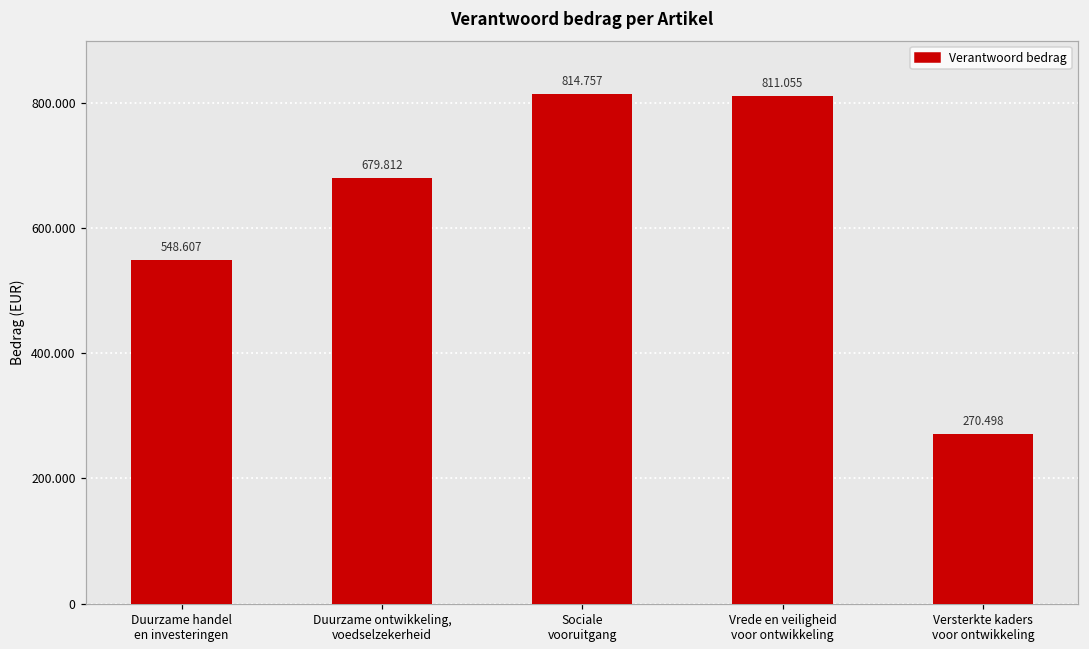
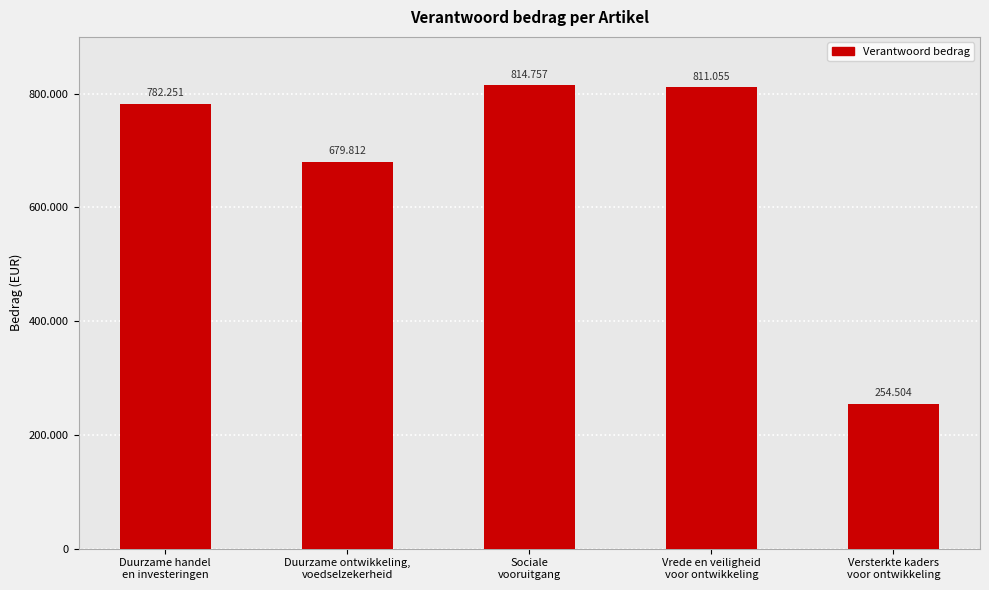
Duurzame handel en investeringen: 548.607 -> 782.251
Versterkte kaders voor ontwikkeling: 270.498 -> 254.504
